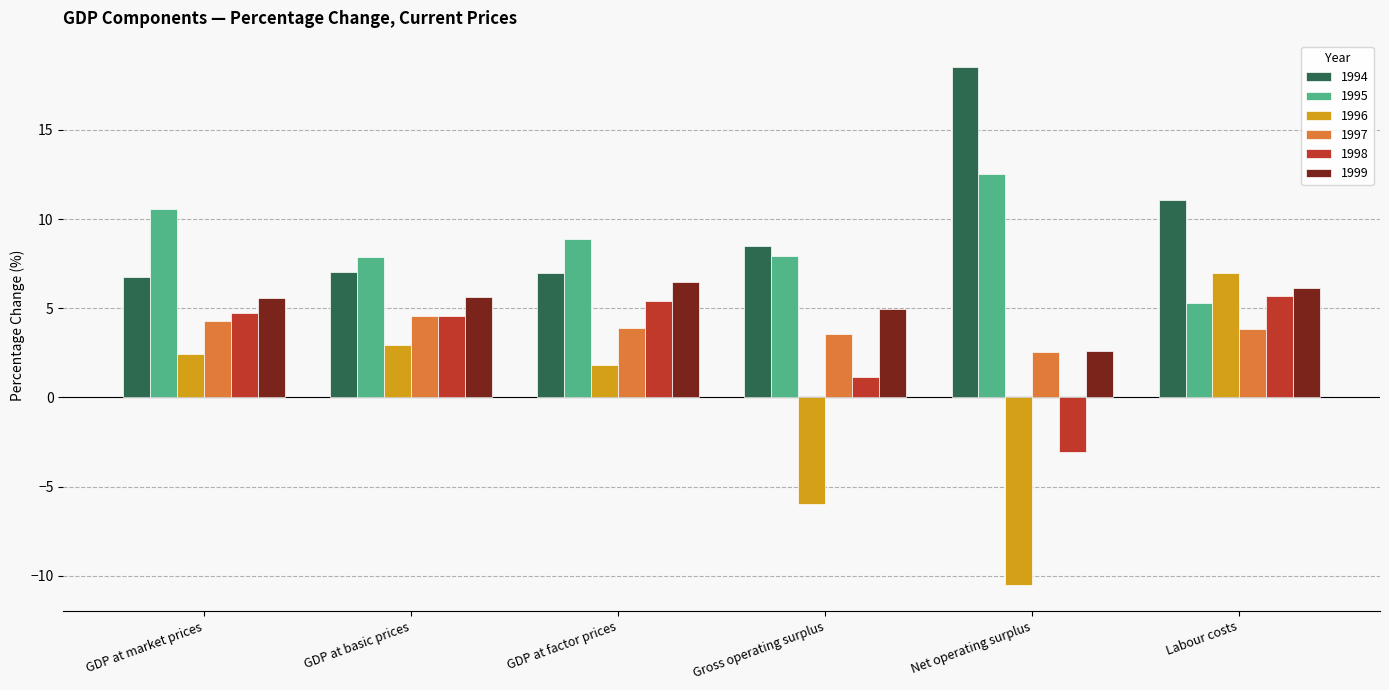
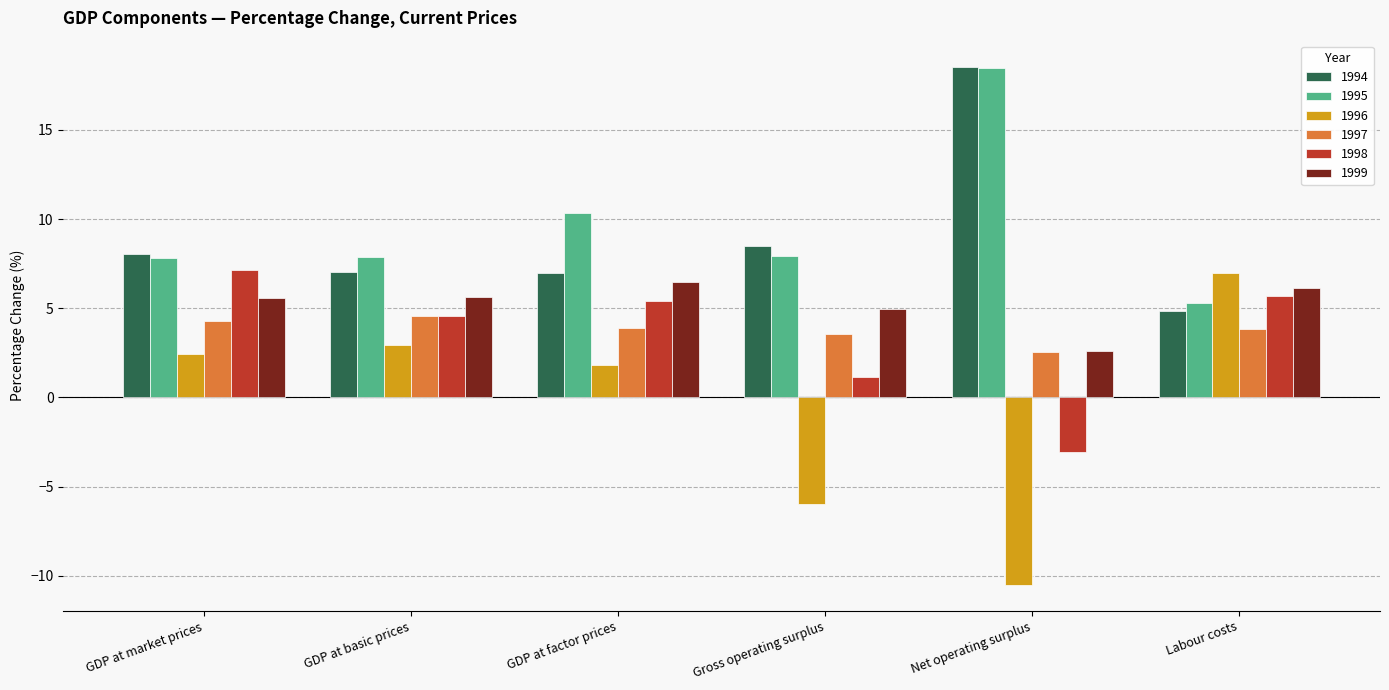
1994, GDP at market prices: 6.7 -> 8.0
1995, GDP at market prices: 10.6 -> 7.8
1998, GDP at market prices: 4.8 -> 7.2
1995, GDP at factor prices: 8.9 -> 10.3
1995, Net operating surplus: 12.5 -> 18.5
1994, Labour costs: 11.1 -> 4.8
